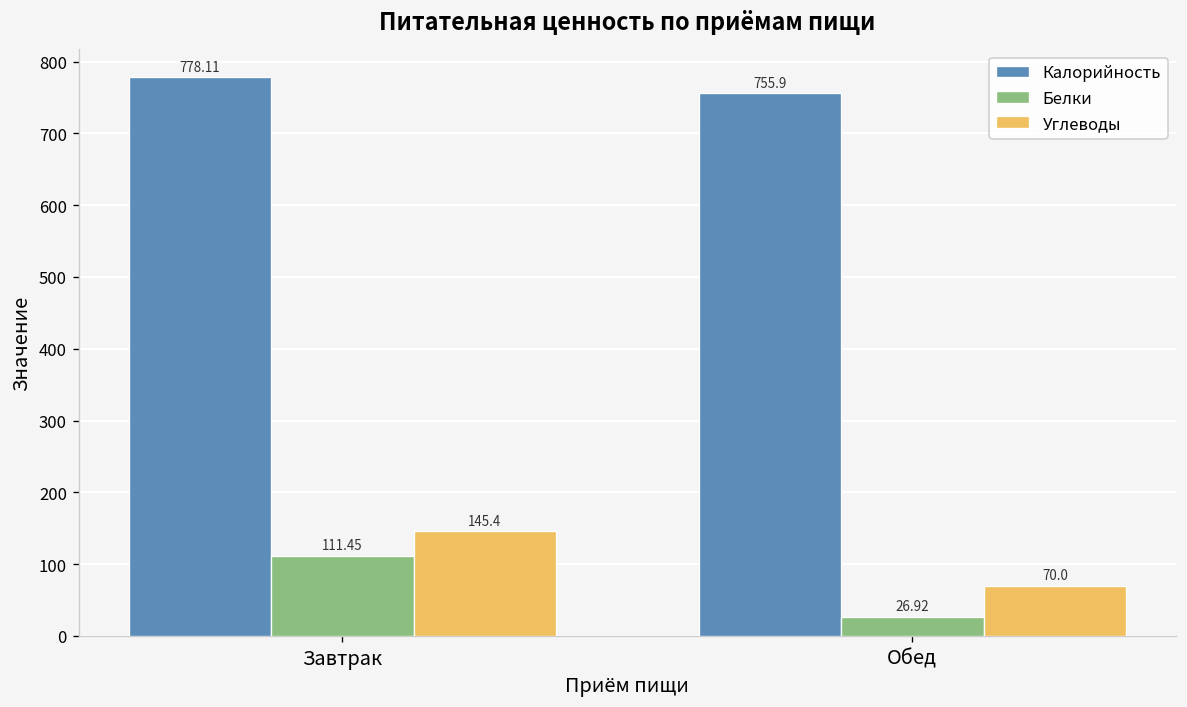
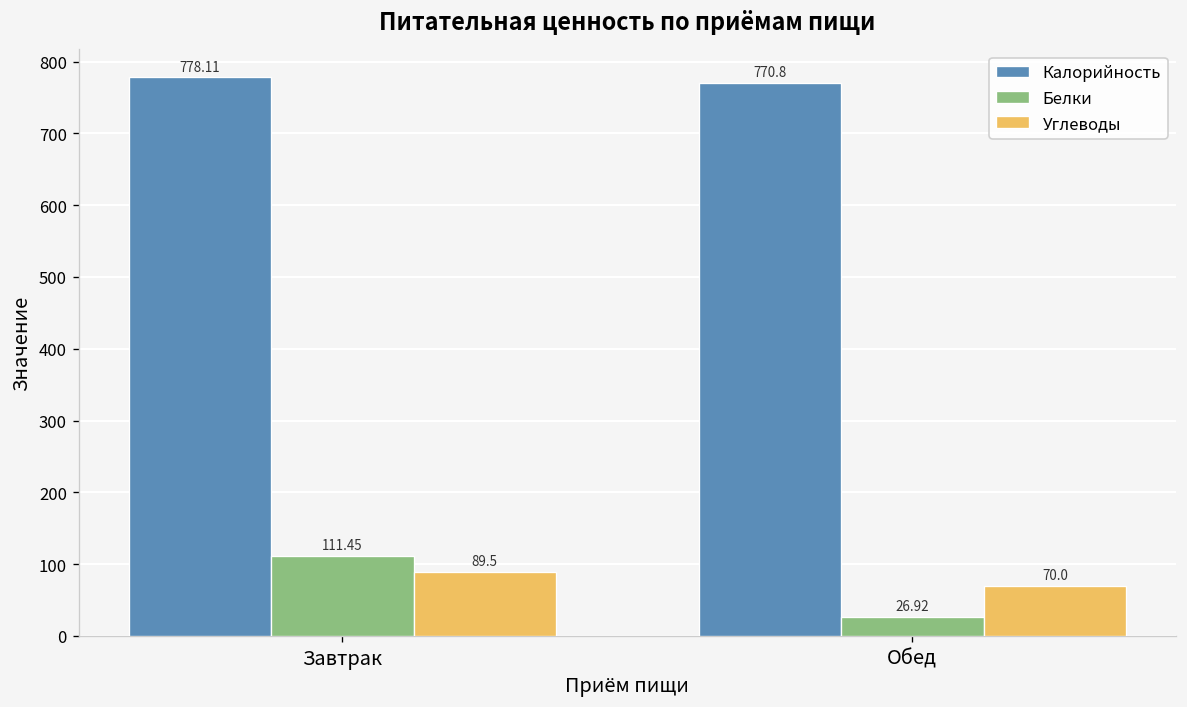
Углеводы, Завтрак: 145.4 -> 89.5
Калорийность, Обед: 755.9 -> 770.8
